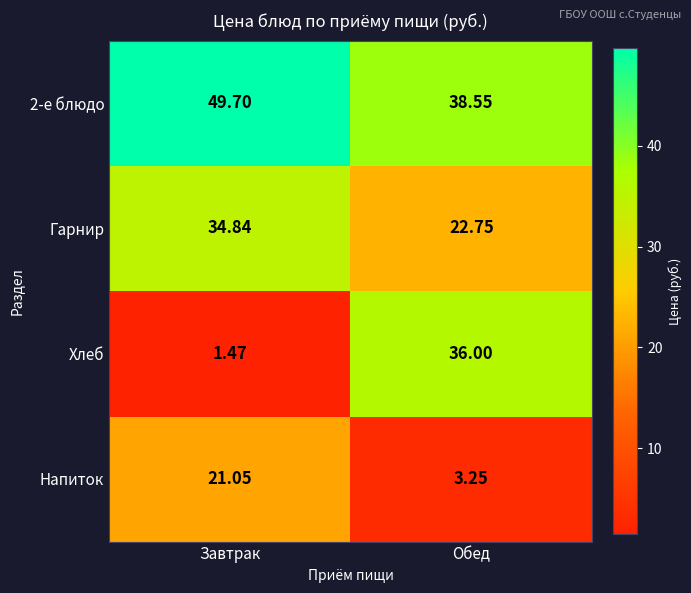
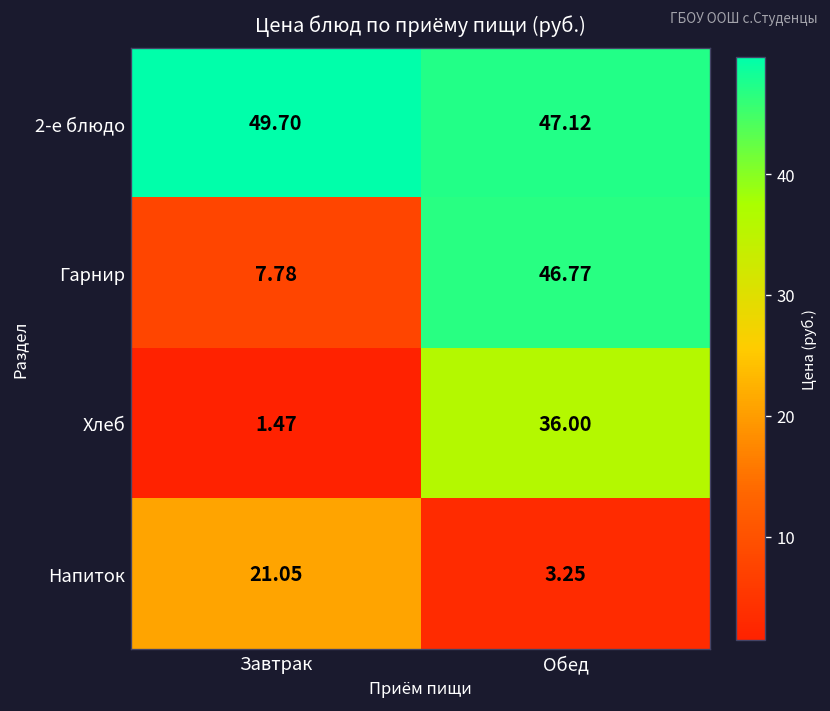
2-е блюдо, Обед: 38.55 -> 47.12
Гарнир, Завтрак: 34.84 -> 7.78
Гарнир, Обед: 22.75 -> 46.77
